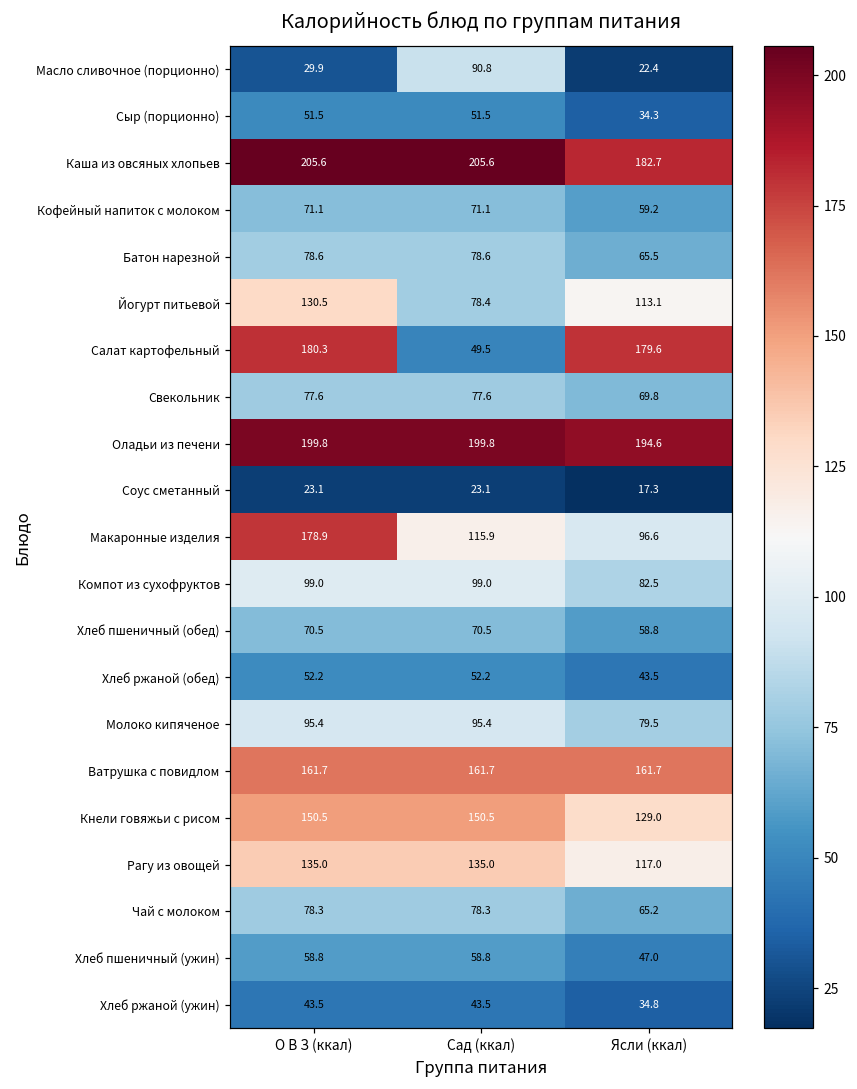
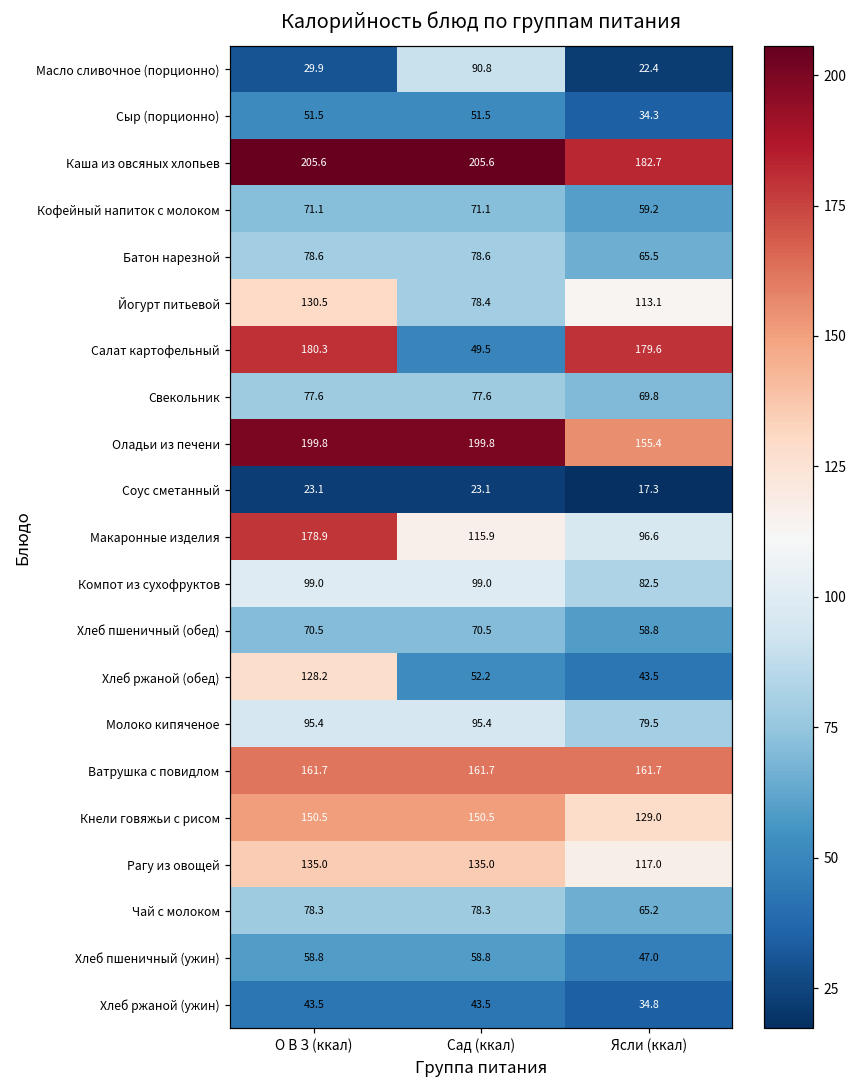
Оладьи из печени, Ясли (ккал): 194.6 -> 155.4
Хлеб ржаной (обед), О В З (ккал): 52.2 -> 128.2
